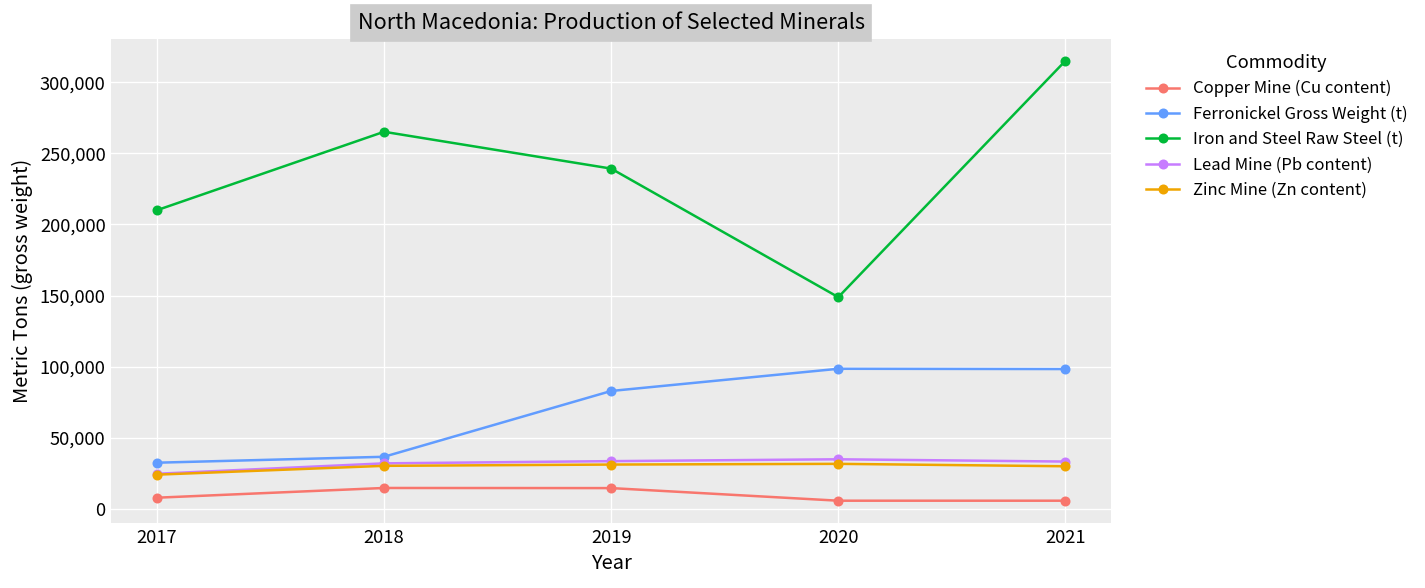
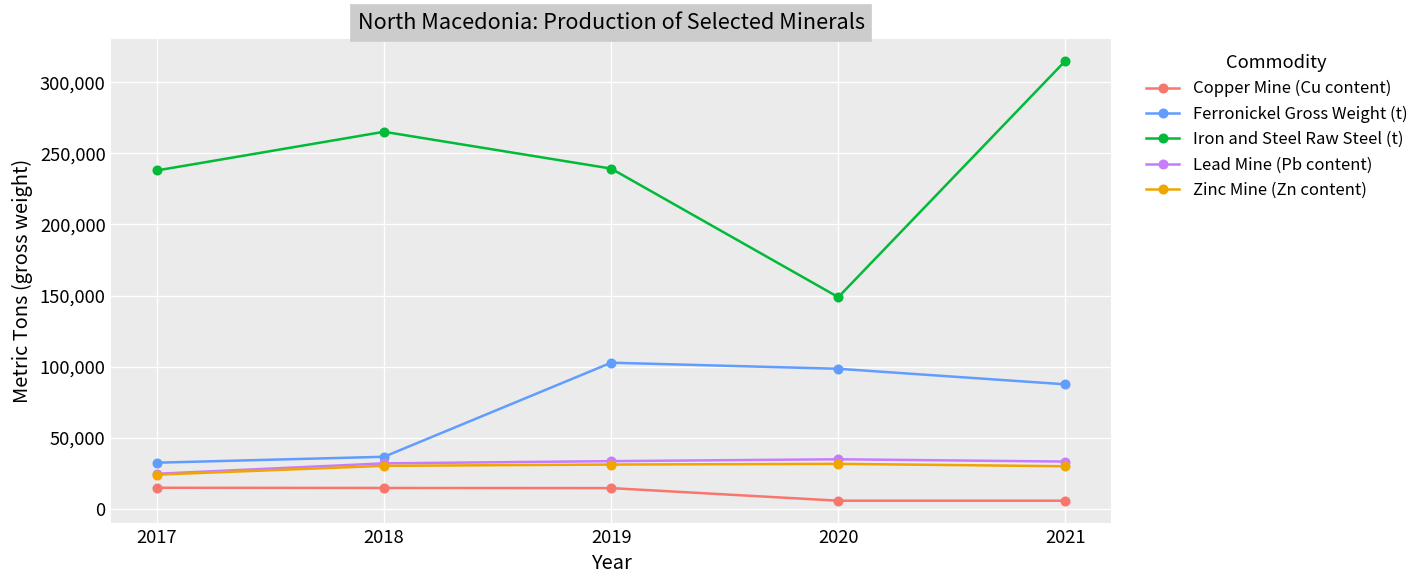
Copper Mine (Cu content), 2017: 8,000 -> 15,000
Iron and Steel Raw Steel (t), 2017: 210,000 -> 238,000
Ferronickel Gross Weight (t), 2019: 83,000 -> 103,000
Ferronickel Gross Weight (t), 2021: 98,000 -> 88,000
